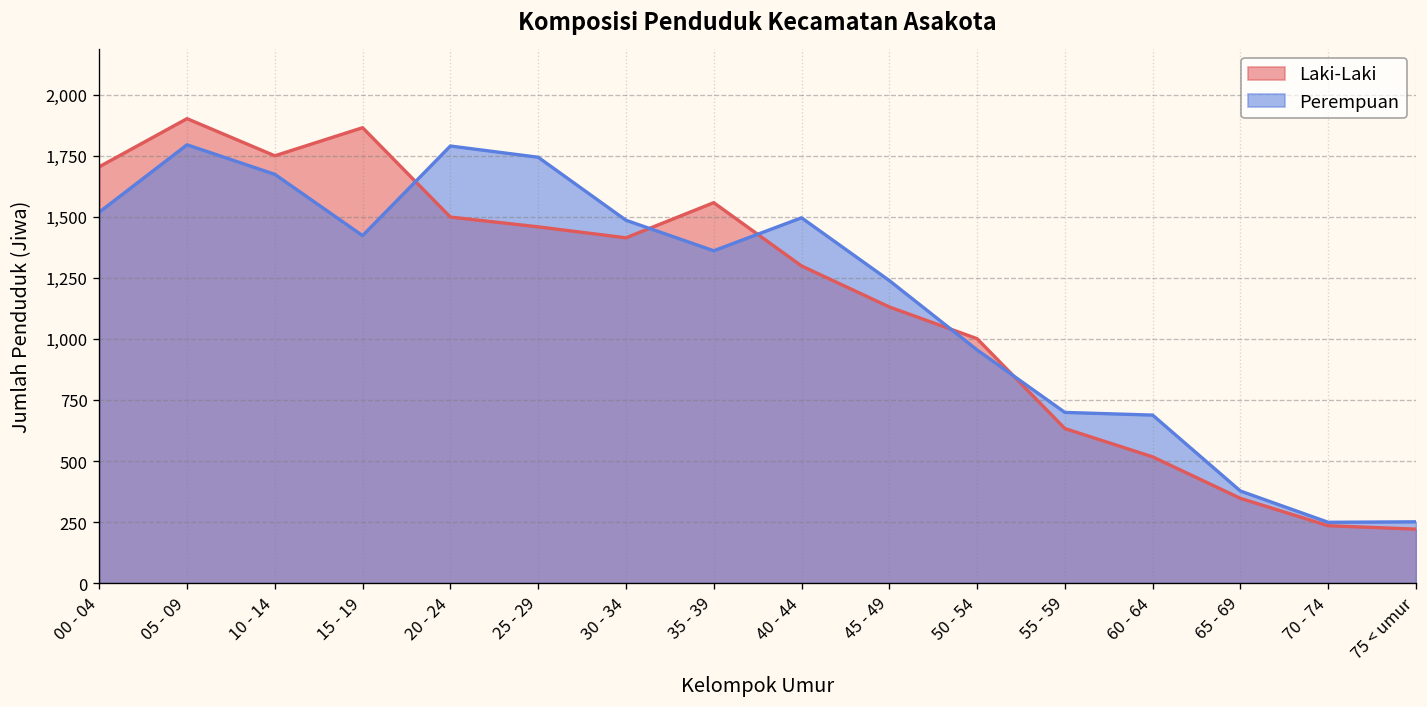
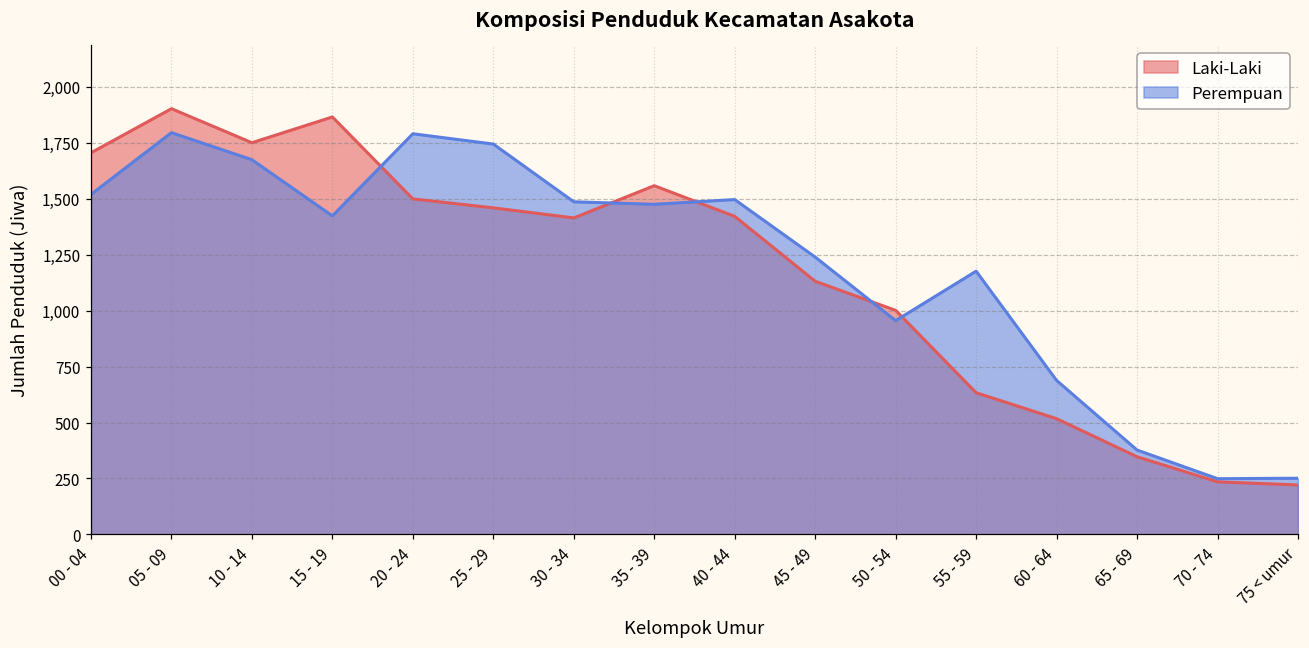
Perempuan, 35 - 39: 1,360 -> 1,480
Laki-Laki, 40 - 44: 1,300 -> 1,420
Perempuan, 55 - 59: 700 -> 1,180
